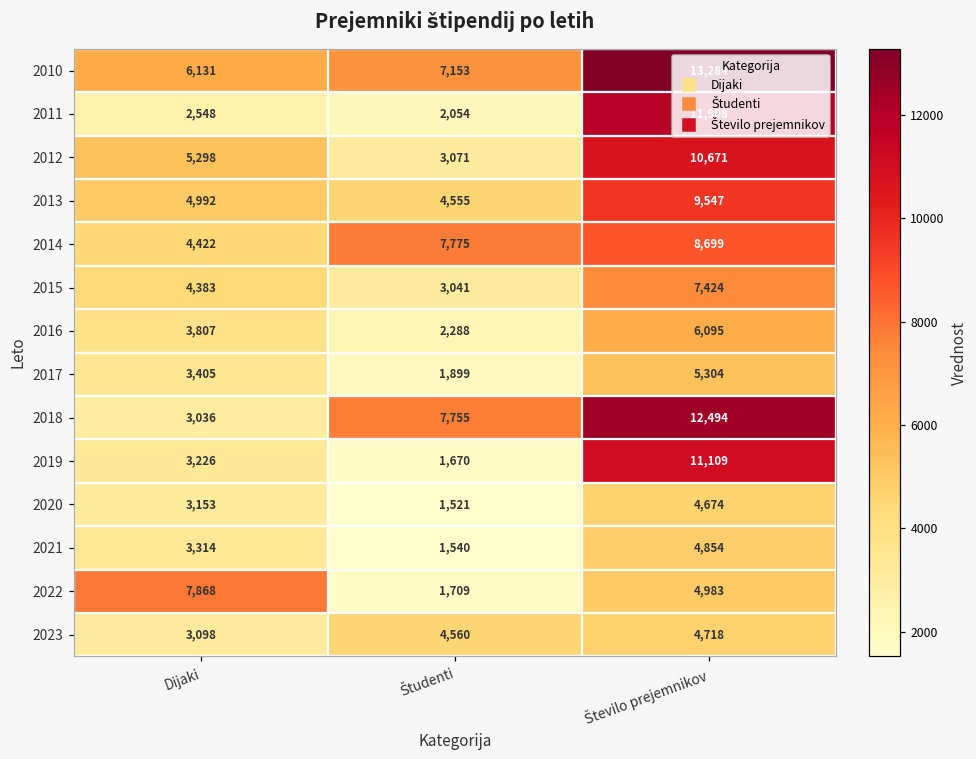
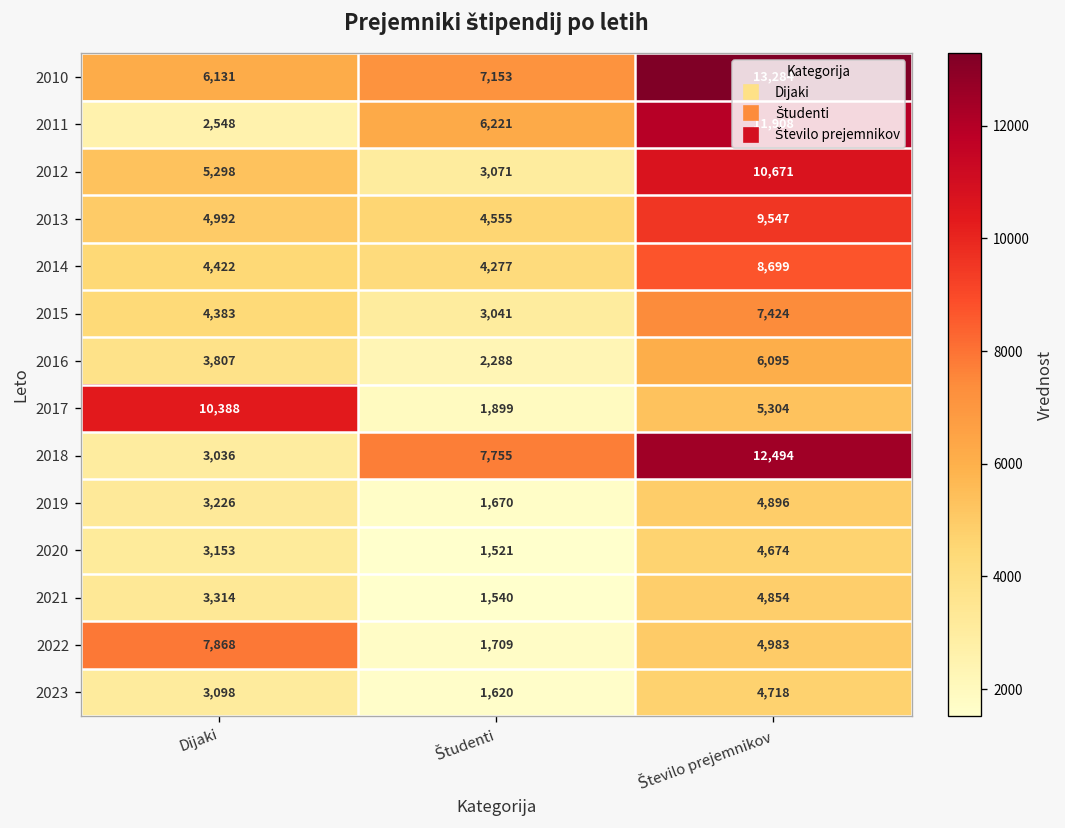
2011, Študenti: 2,054 -> 6,221
2014, Študenti: 7,775 -> 4,277
2017, Dijaki: 3,405 -> 10,388
2019, Število prejemnikov: 11,109 -> 4,896
2023, Študenti: 4,560 -> 1,620
